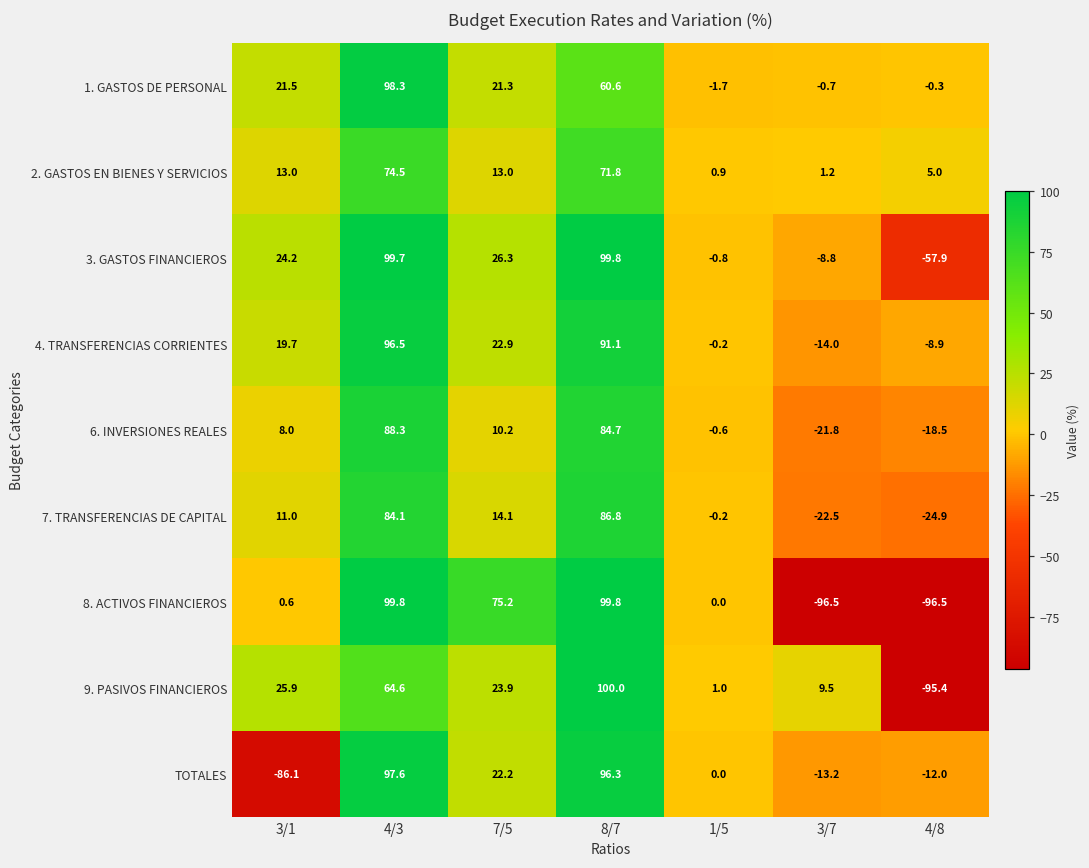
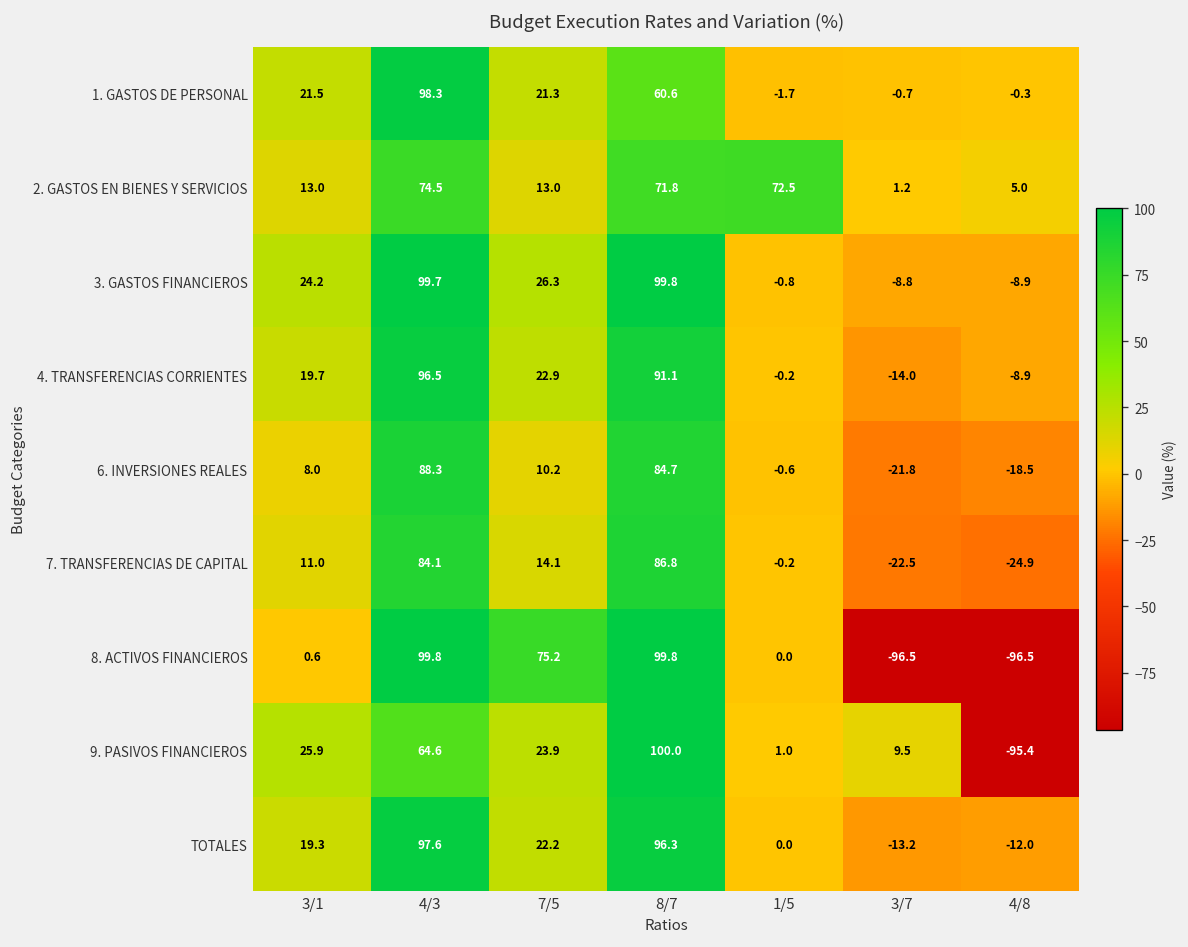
2. GASTOS EN BIENES Y SERVICIOS, 1/5: 0.9 -> 72.5
3. GASTOS FINANCIEROS, 4/8: -57.9 -> -8.9
TOTALES, 3/1: -86.1 -> 19.3
